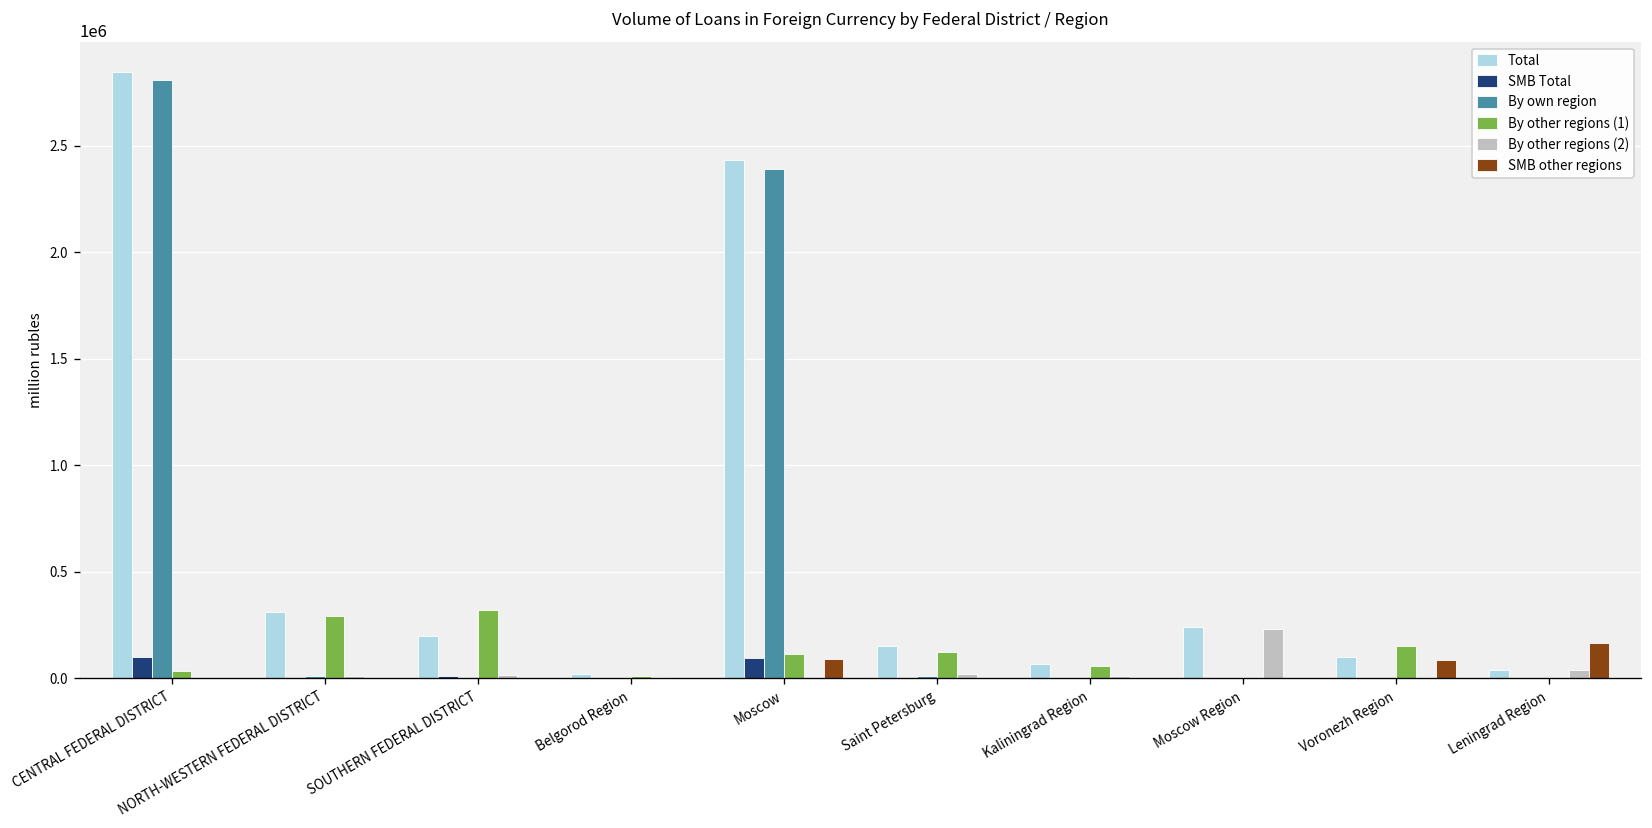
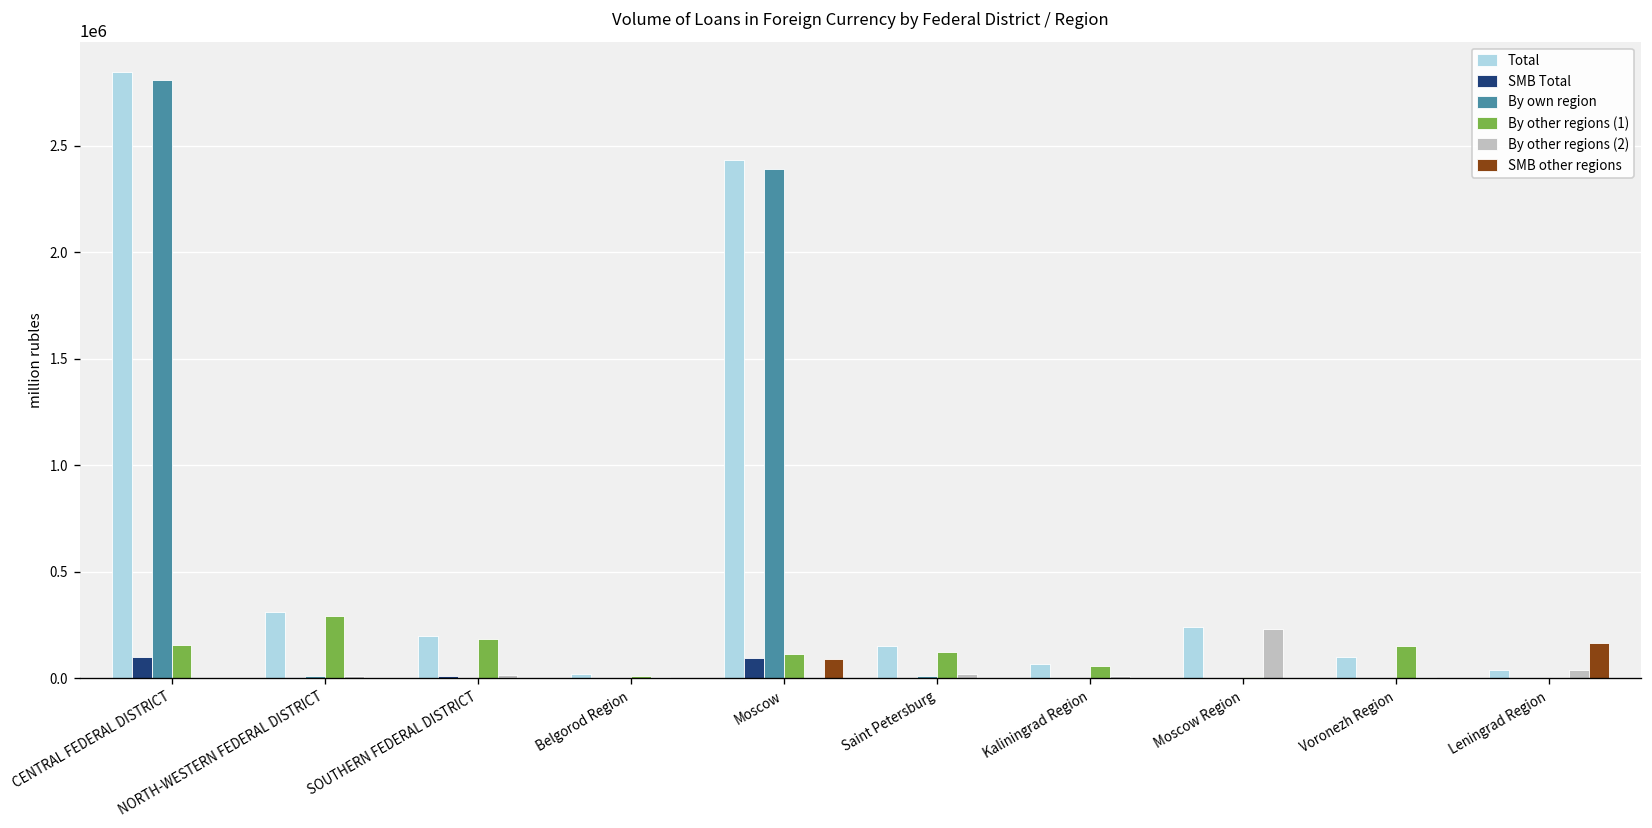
By other regions (1), CENTRAL FEDERAL DISTRICT: 30000 -> 150000
By other regions (1), SOUTHERN FEDERAL DISTRICT: 320000 -> 180000
SMB other regions, Voronezh Region: 90000 -> 0
